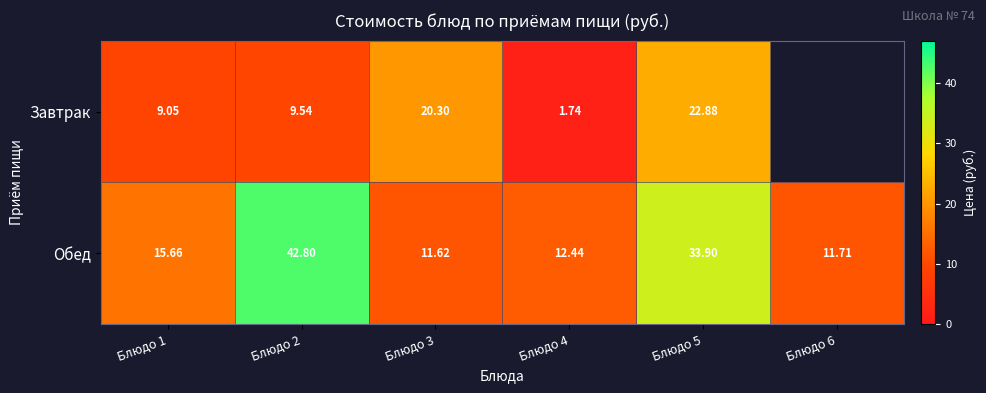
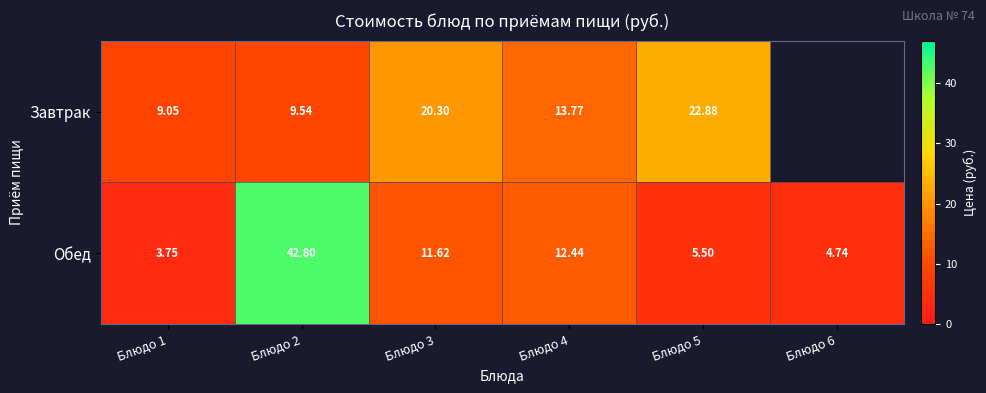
Завтрак, Блюдо 4: 1.74 -> 13.77
Обед, Блюдо 1: 15.66 -> 3.75
Обед, Блюдо 5: 33.90 -> 5.50
Обед, Блюдо 6: 11.71 -> 4.74
